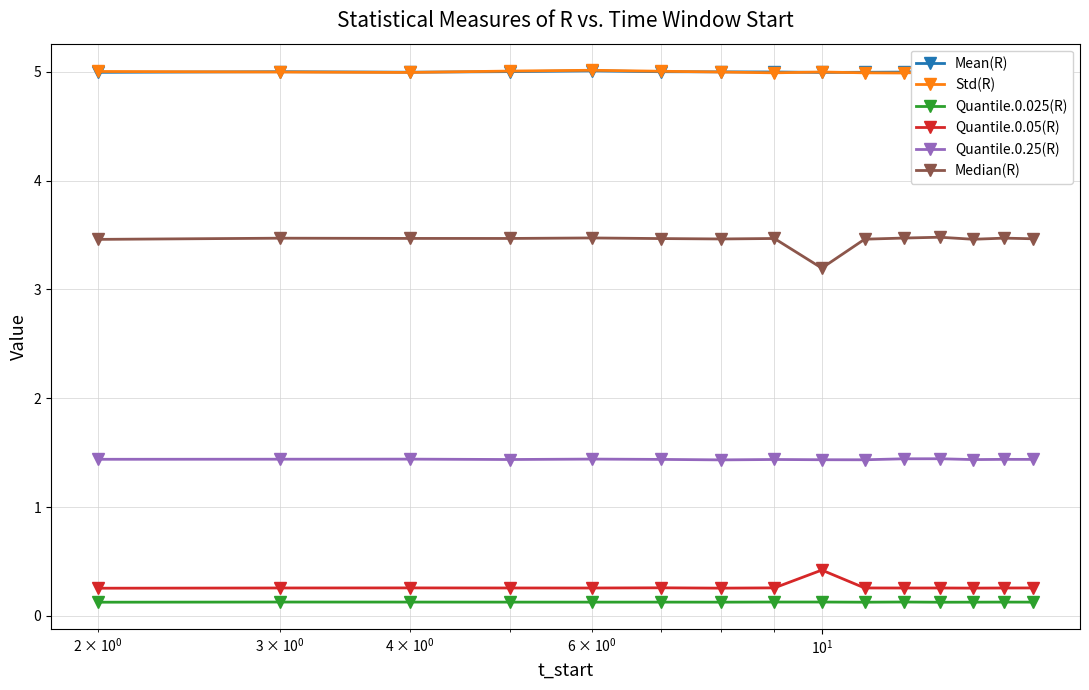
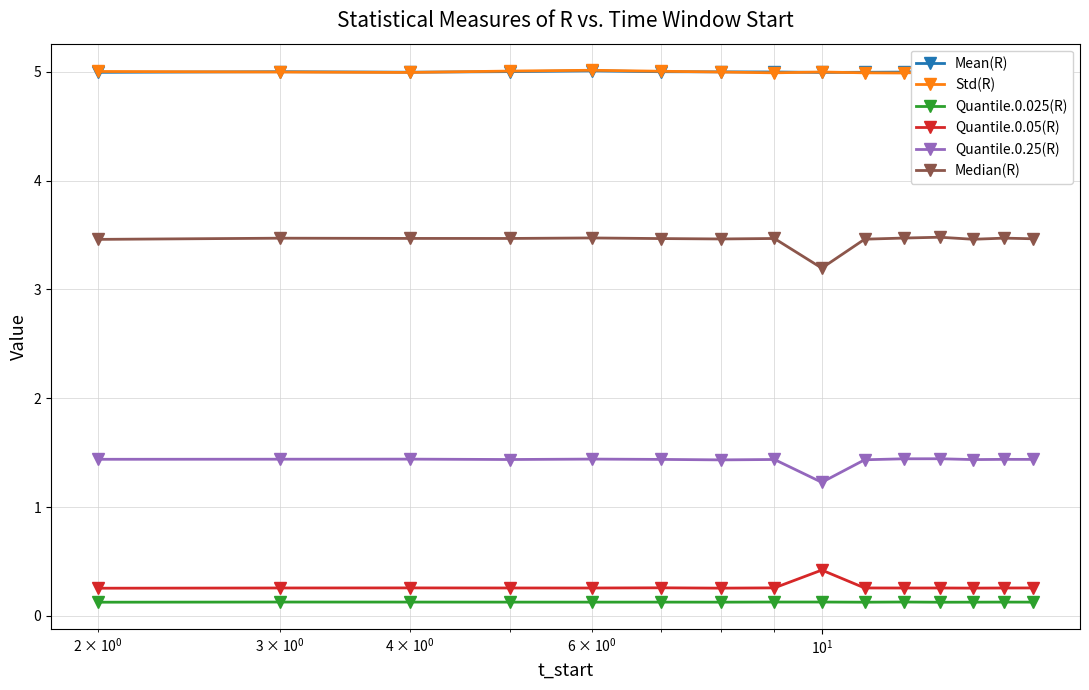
Quantile.0.25(R), 10^1: 1.43 -> 1.23
